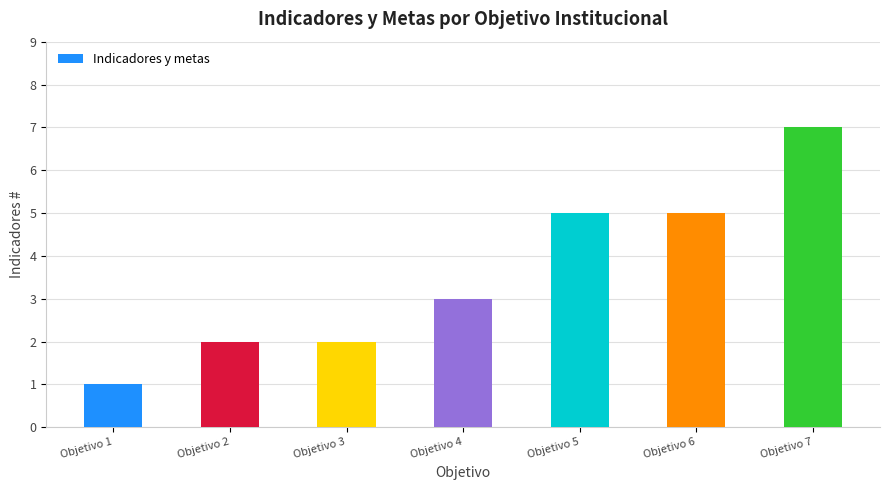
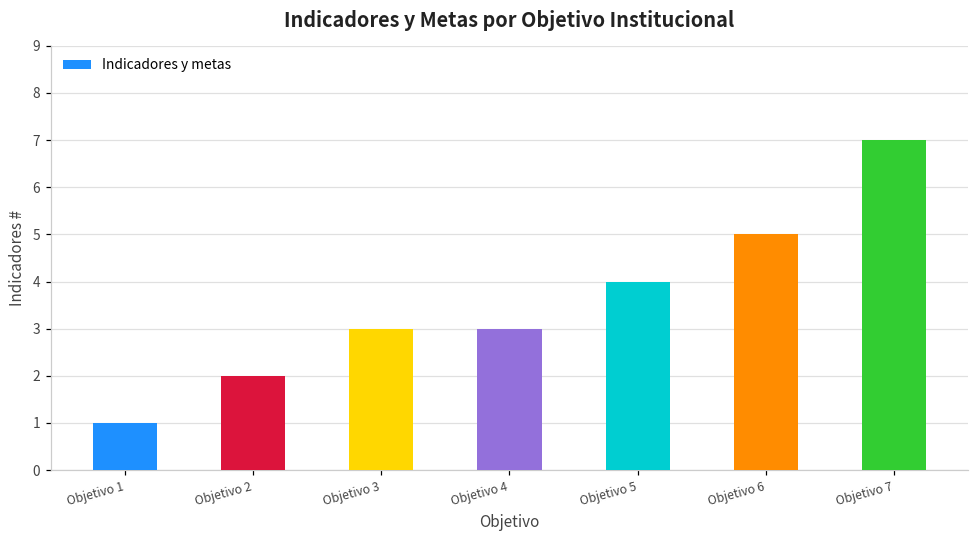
Objetivo 3: 2 -> 3
Objetivo 5: 5 -> 4
